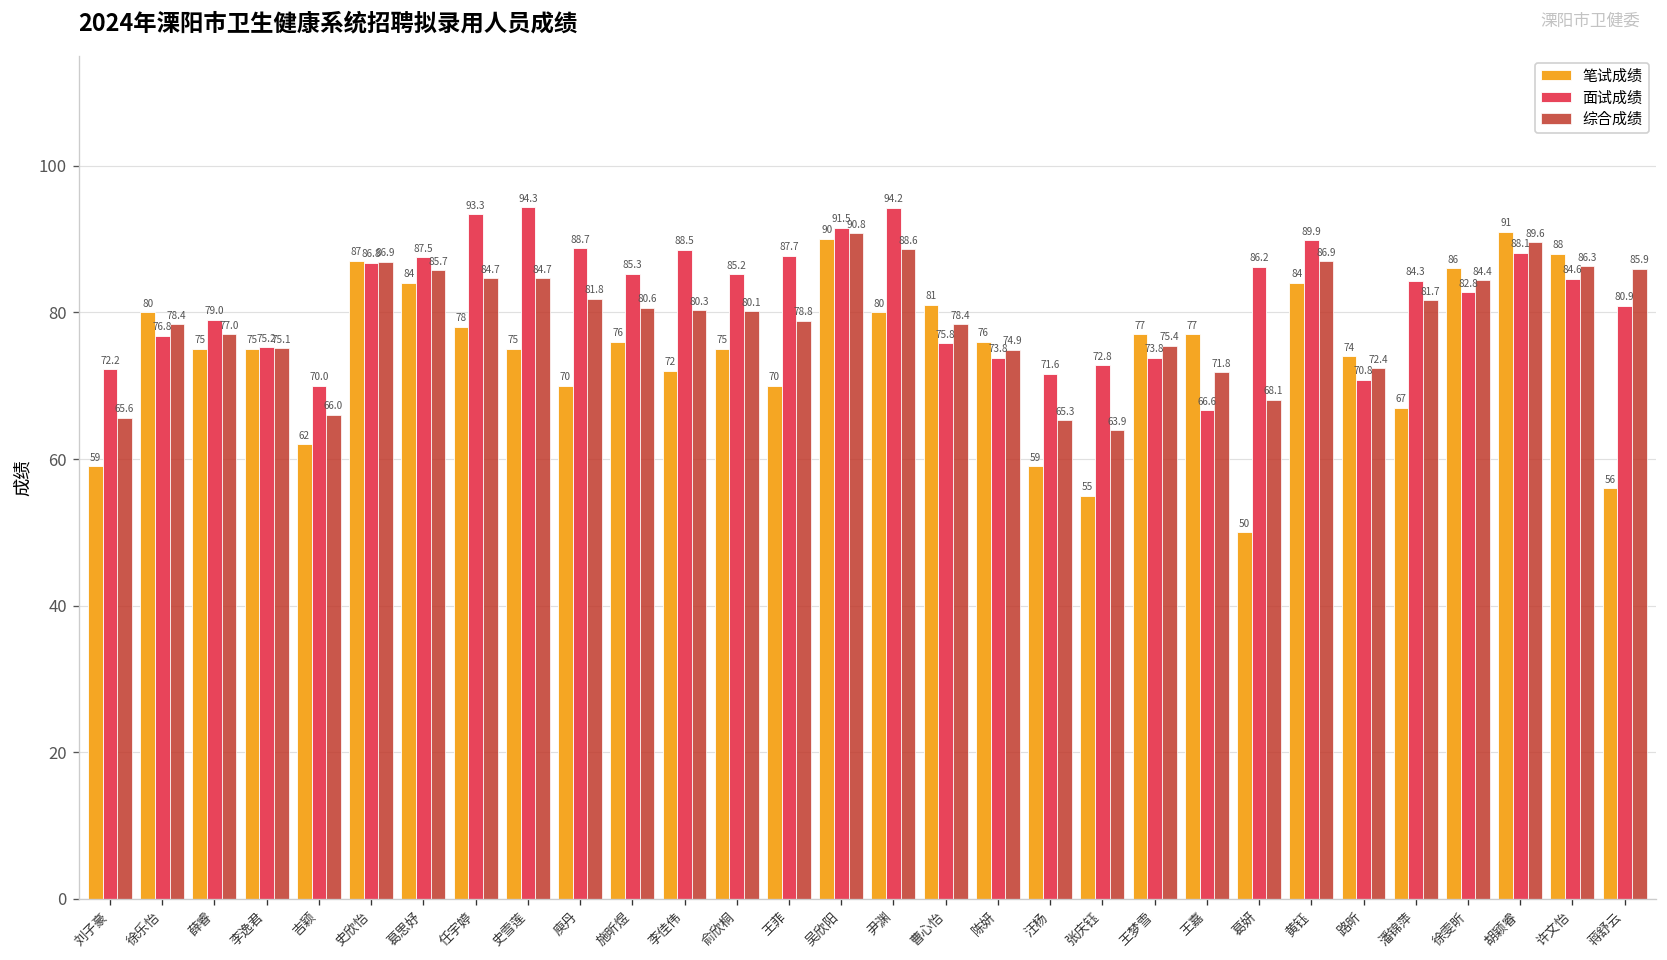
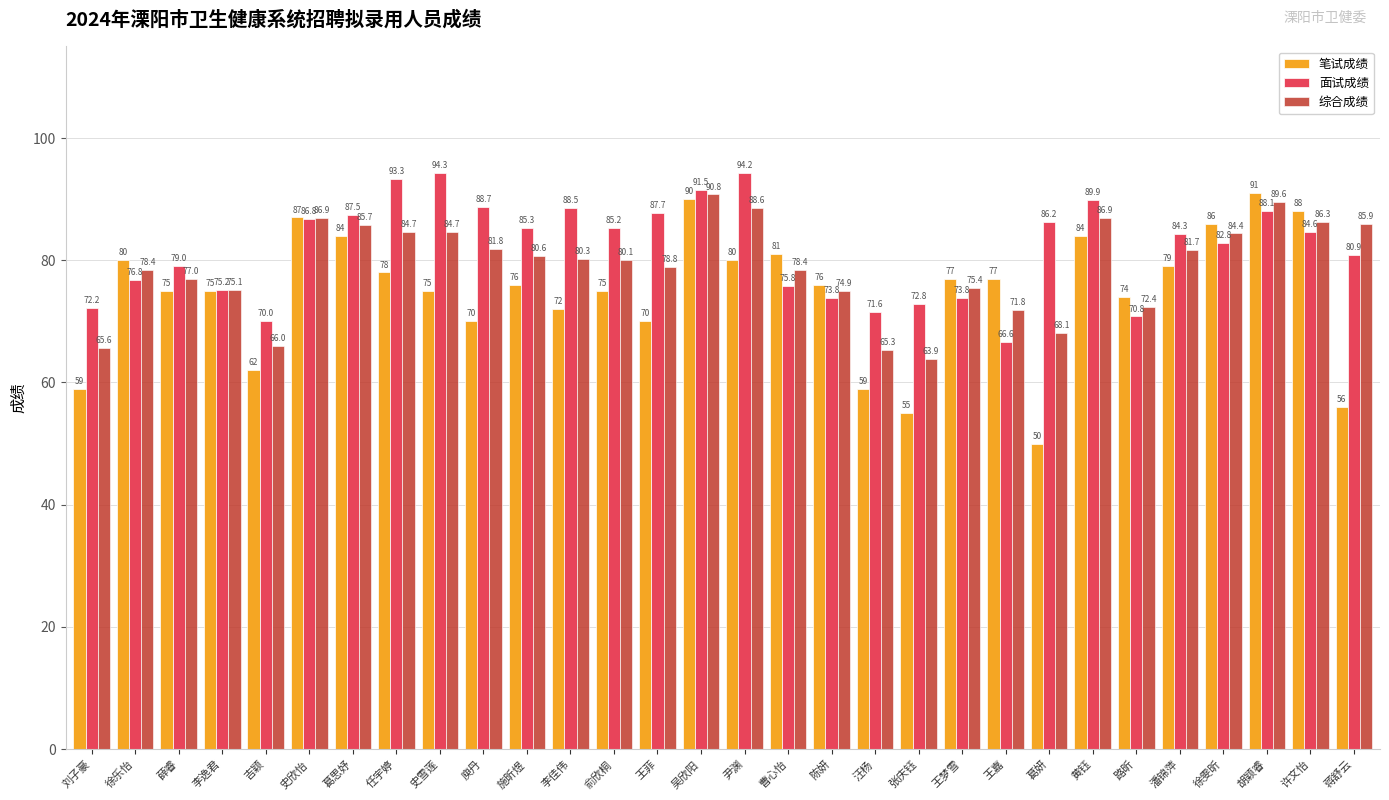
笔试成绩, 潘锦萍: 67 -> 79
